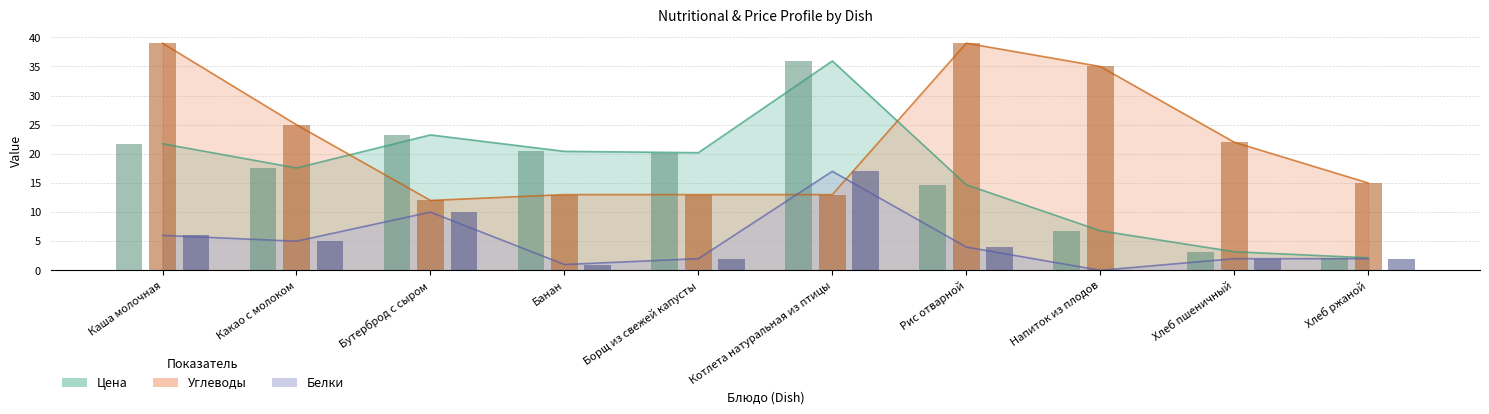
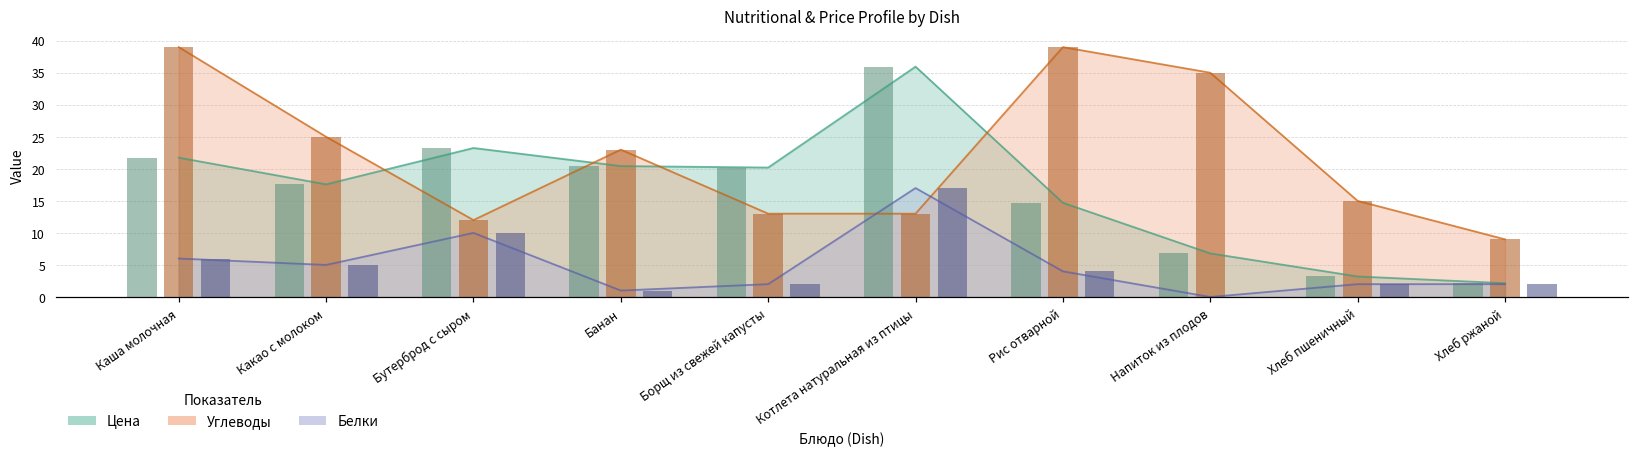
Углеводы, Банан: 13 -> 23
Углеводы, Хлеб пшеничный: 22 -> 15
Углеводы, Хлеб ржаной: 15 -> 9
